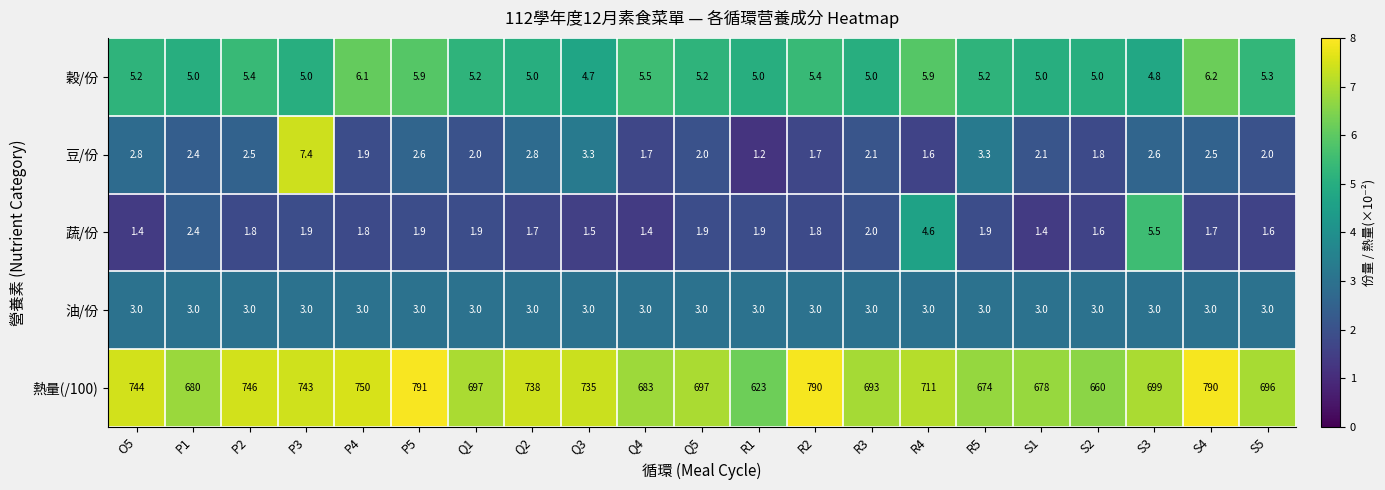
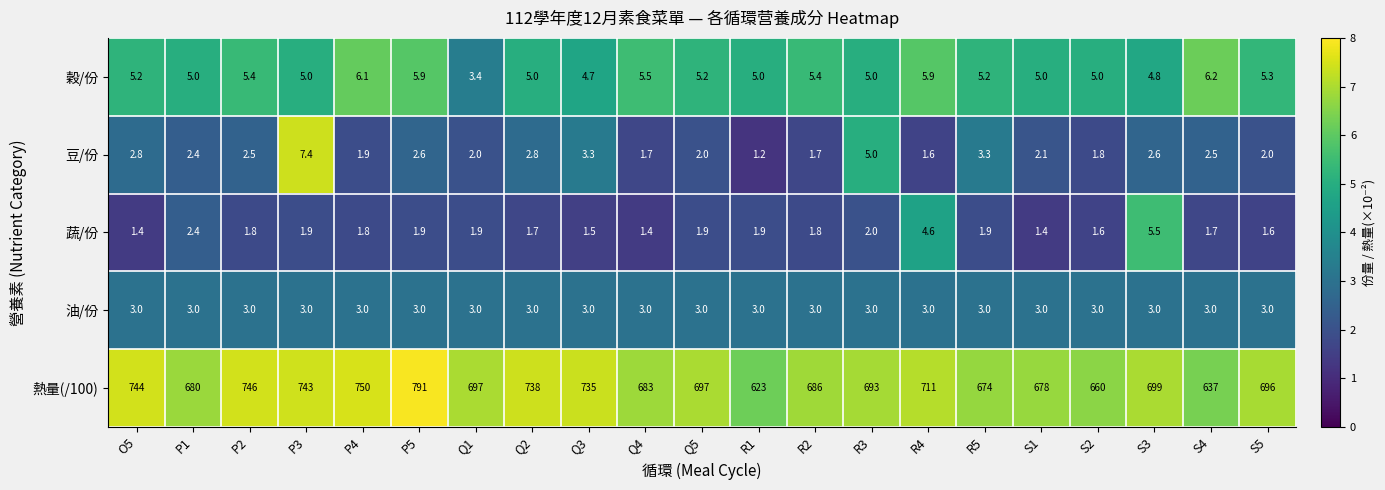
穀/份, Q1: 5.2 -> 3.4
豆/份, R3: 2.1 -> 5.0
熱量(/100), R2: 790 -> 686
熱量(/100), S4: 790 -> 637
